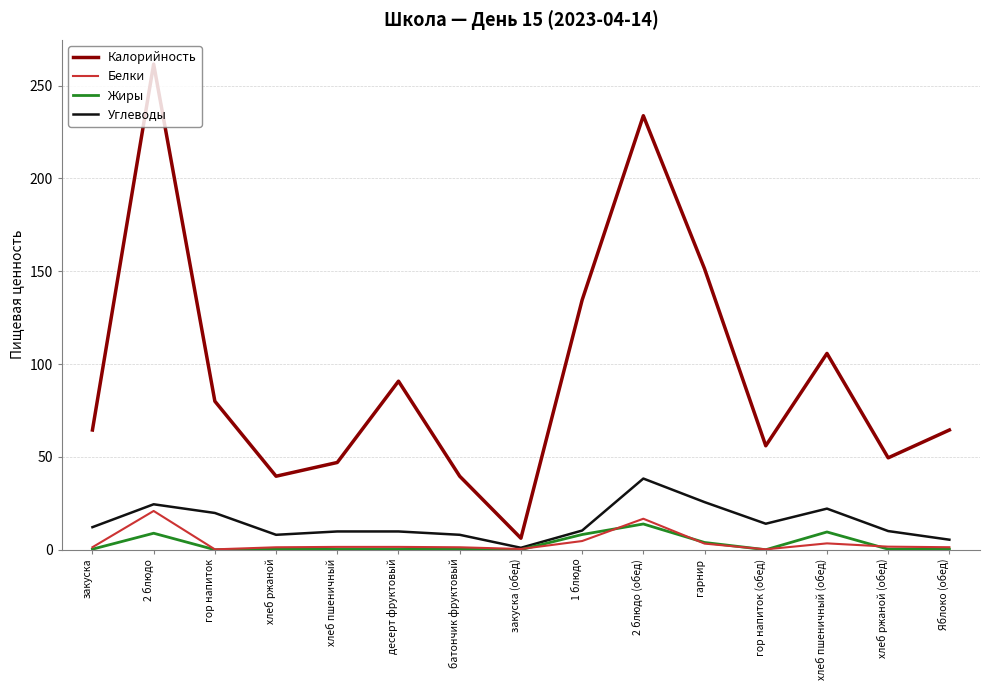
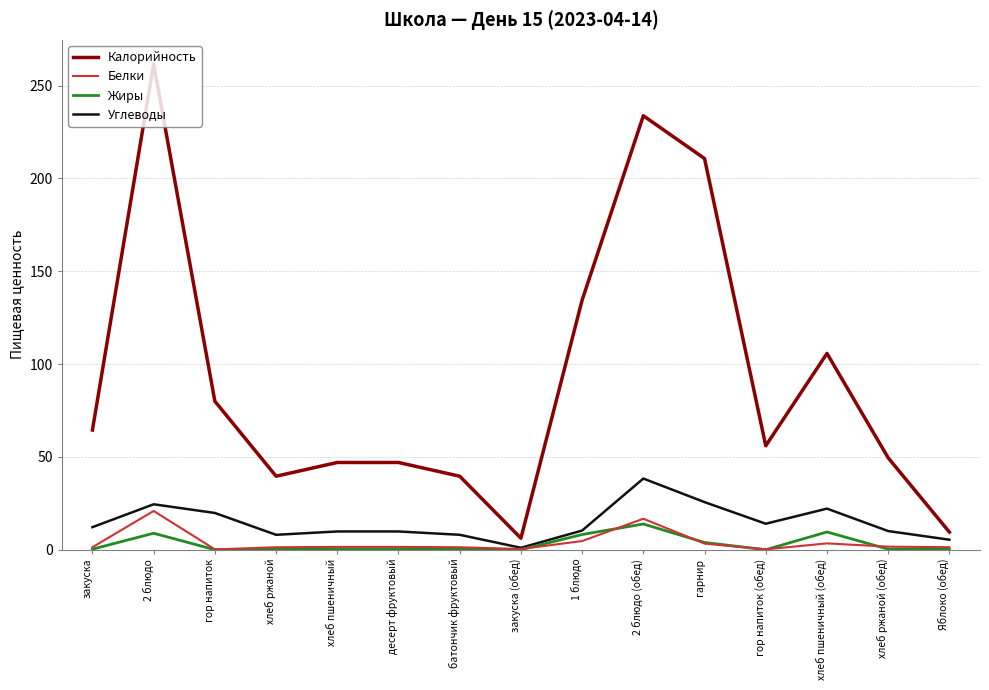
Калорийность, десерт фруктовый: 91 -> 47
Калорийность, гарнир: 151 -> 211
Калорийность, Яблоко (обед): 65 -> 10
